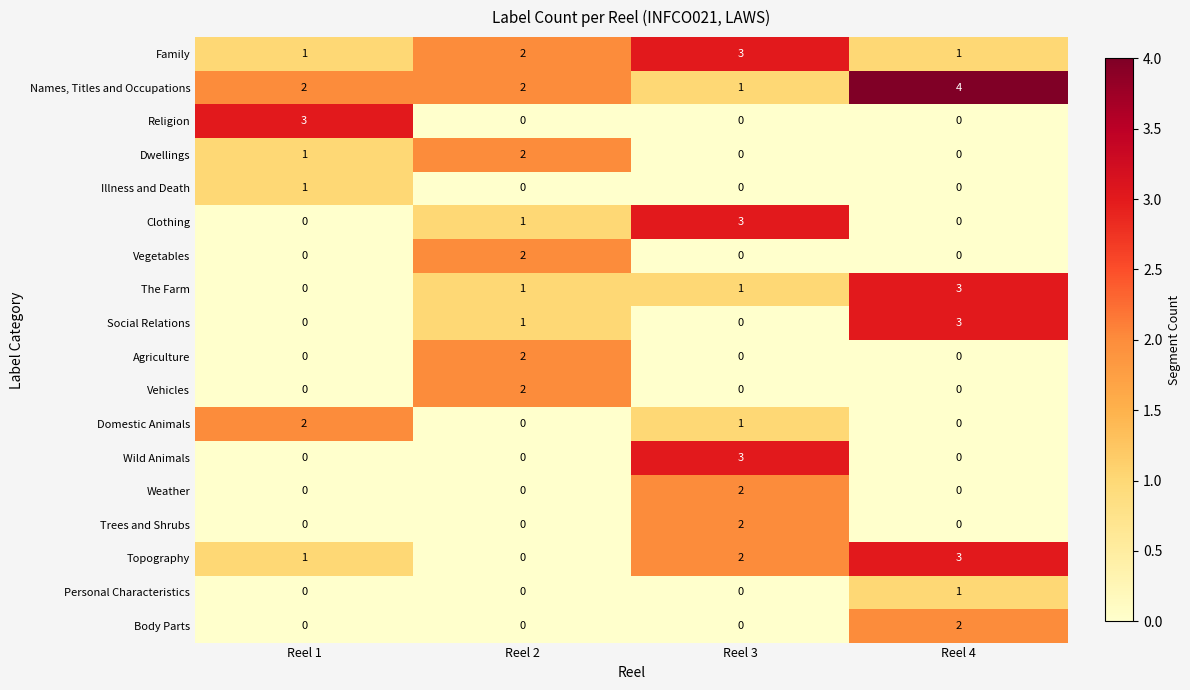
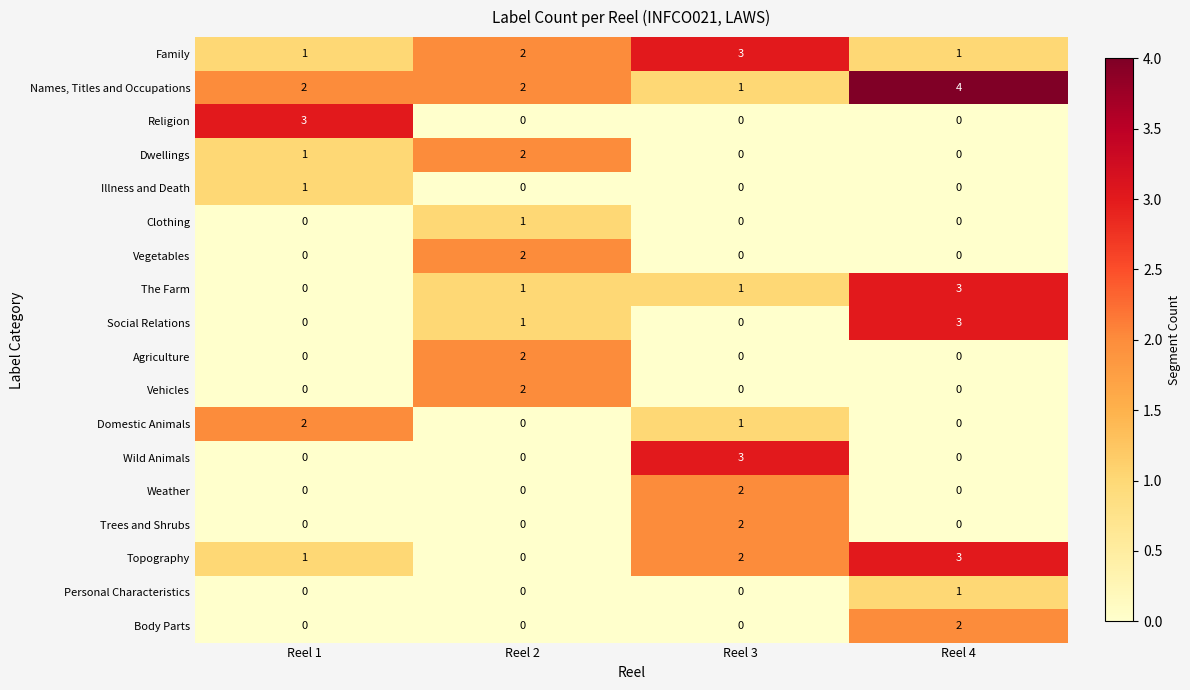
Clothing, Reel 3: 3 -> 0
